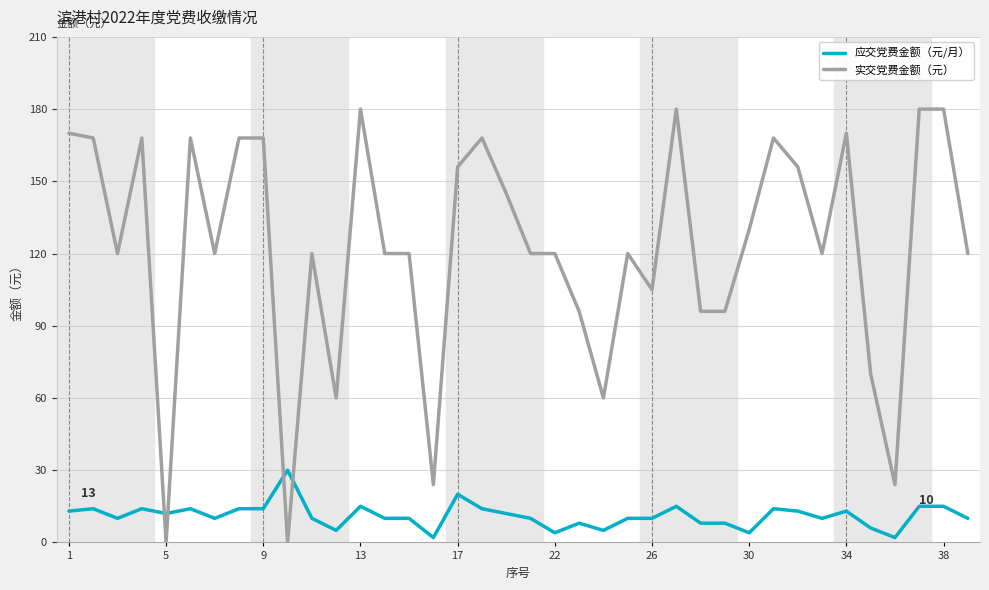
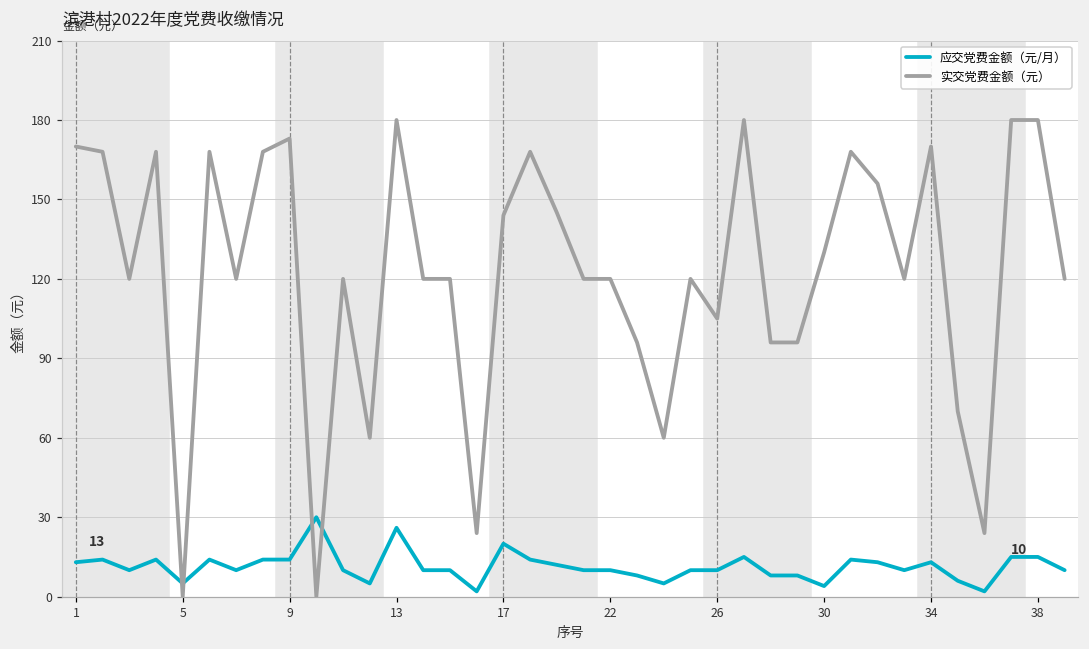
应交党费金额（元/月）, 5: 12 -> 5
实交党费金额（元）, 9: 168 -> 173
应交党费金额（元/月）, 13: 15 -> 26
实交党费金额（元）, 17: 156 -> 144
应交党费金额（元/月）, 22: 4 -> 10
